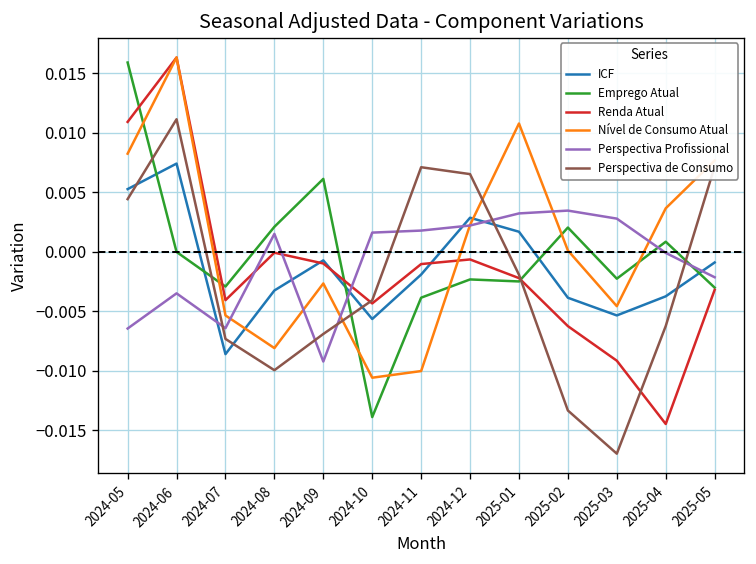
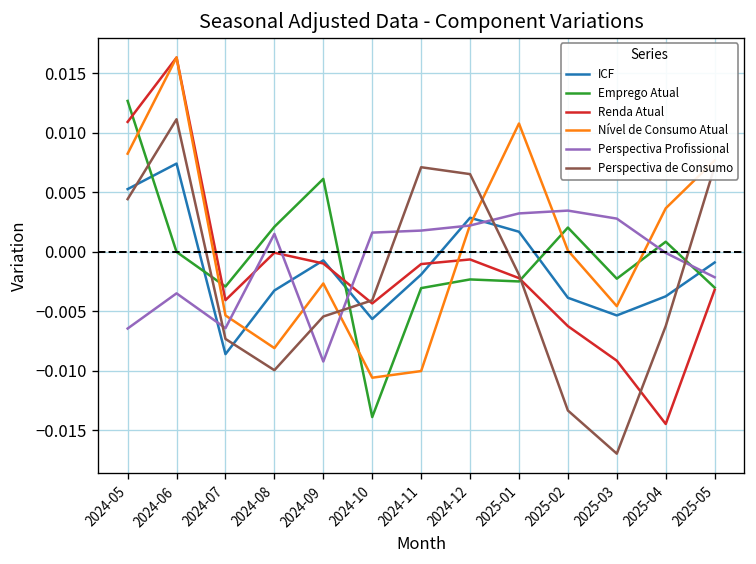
Emprego Atual, 2024-05: 0.016 -> 0.013
Perspectiva de Consumo, 2024-09: -0.007 -> -0.005
Emprego Atual, 2024-11: -0.004 -> -0.003
